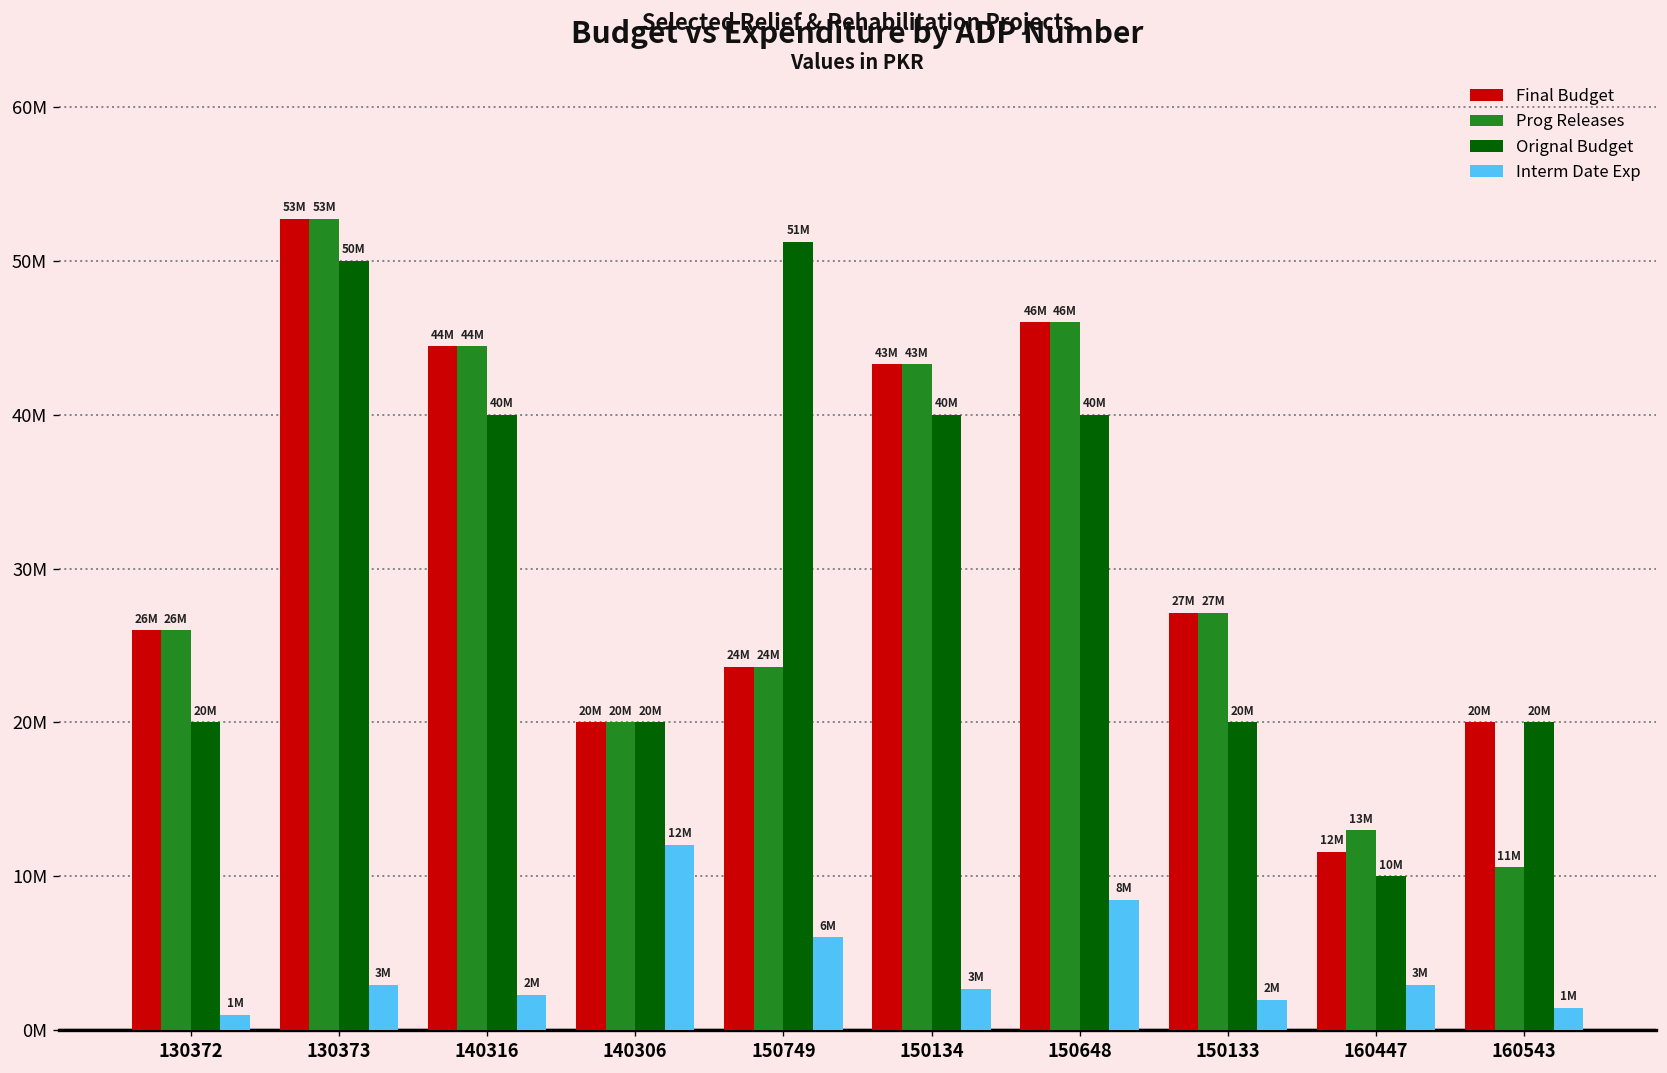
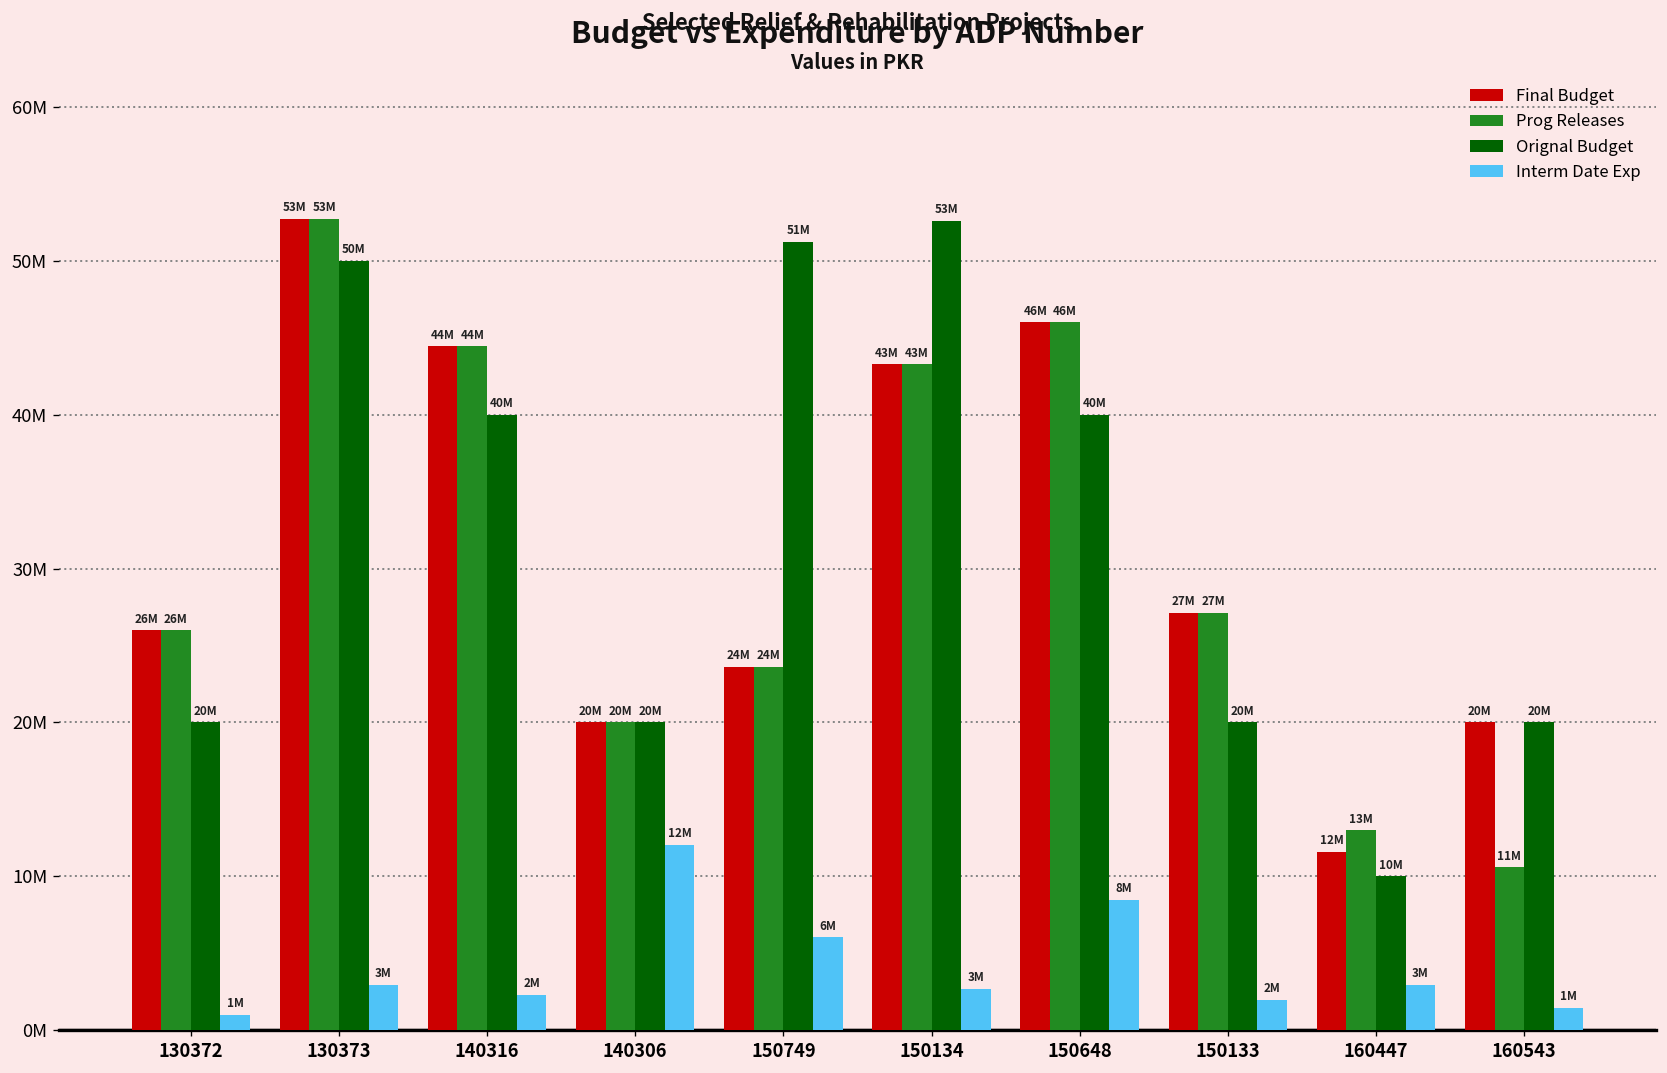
Orignal Budget, 150134: 40M -> 53M
